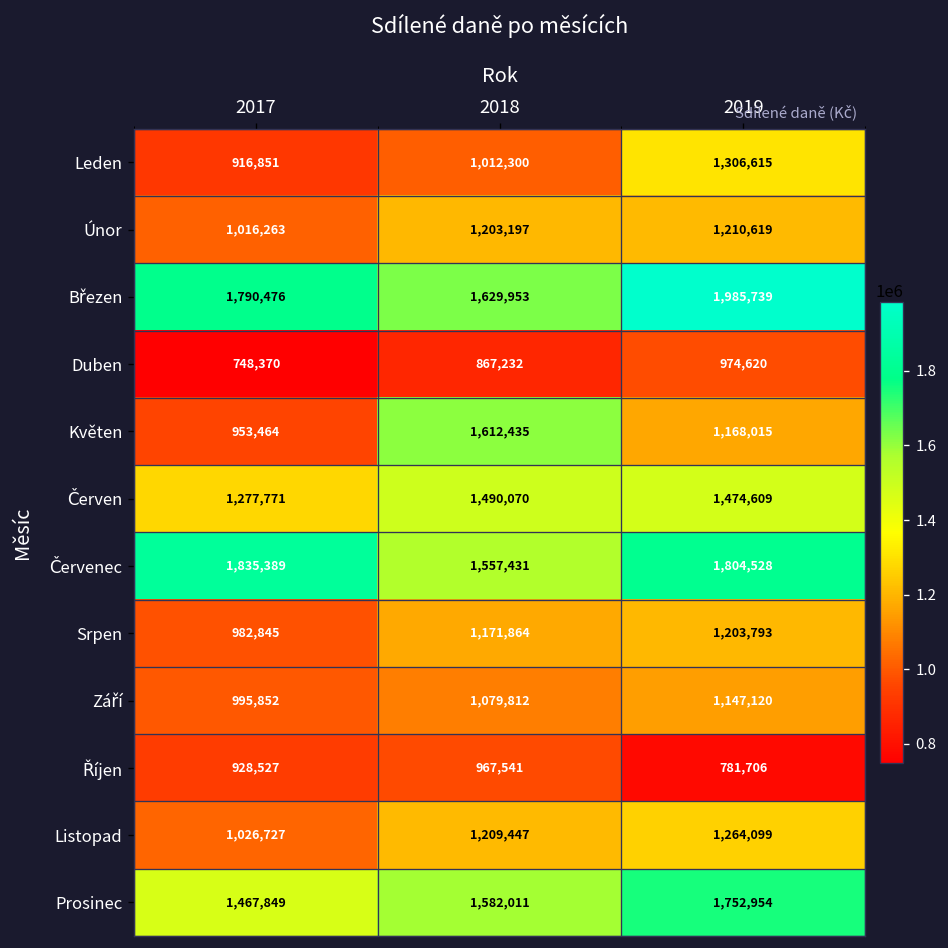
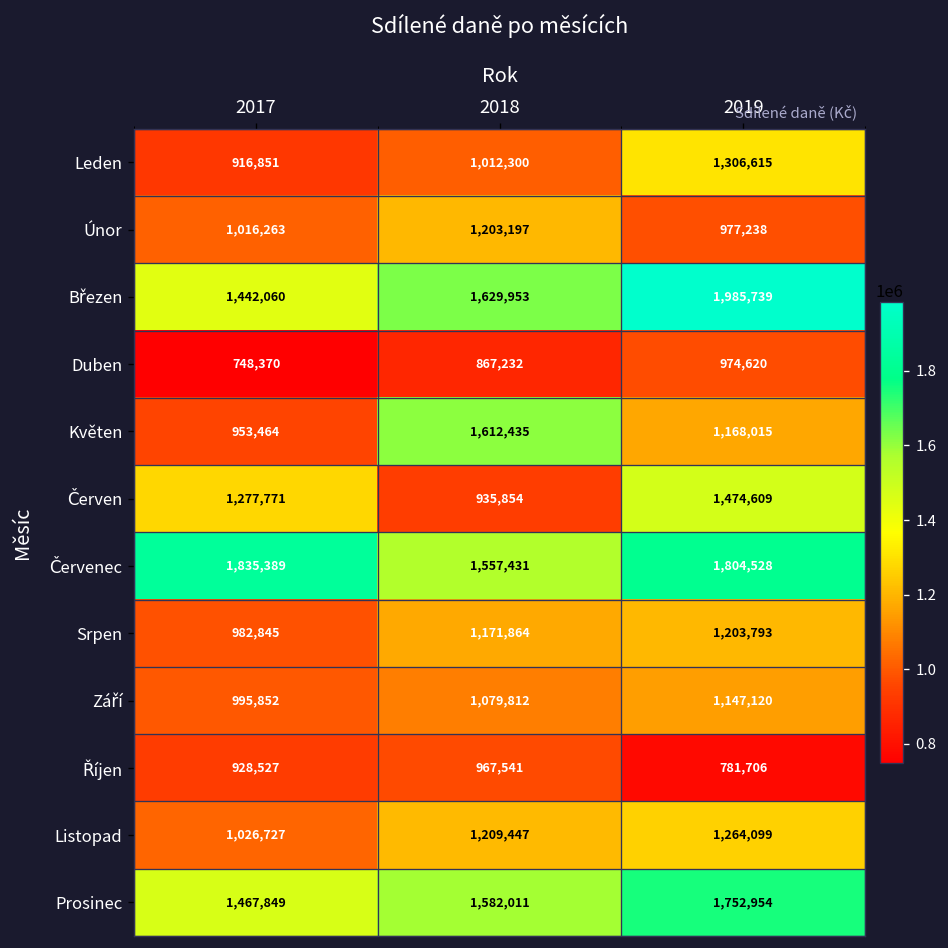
Únor, 2019: 1,210,619 -> 977,238
Březen, 2017: 1,790,476 -> 1,442,060
Červen, 2018: 1,490,070 -> 935,854
